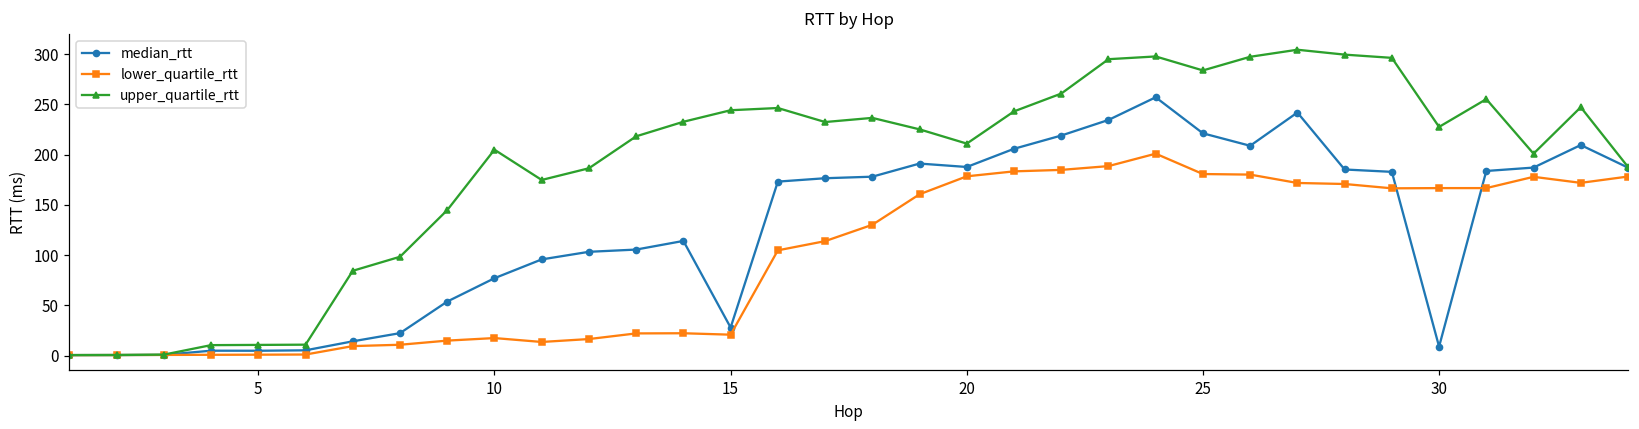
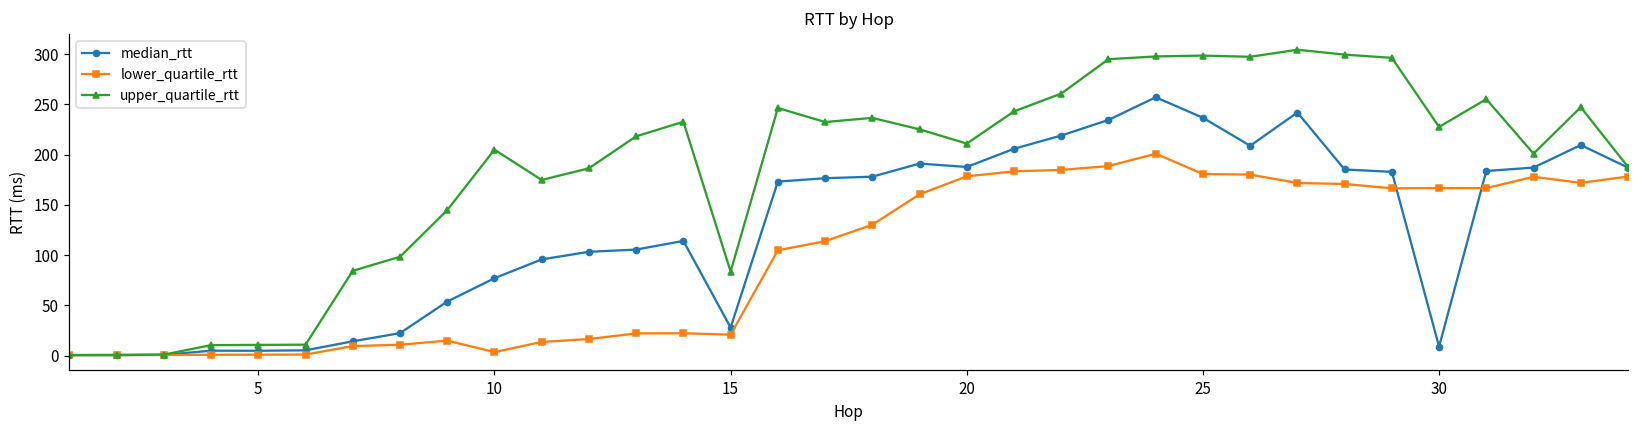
lower_quartile_rtt, 10: 20 -> 0
upper_quartile_rtt, 15: 240 -> 80
median_rtt, 25: 220 -> 240
upper_quartile_rtt, 25: 280 -> 300
